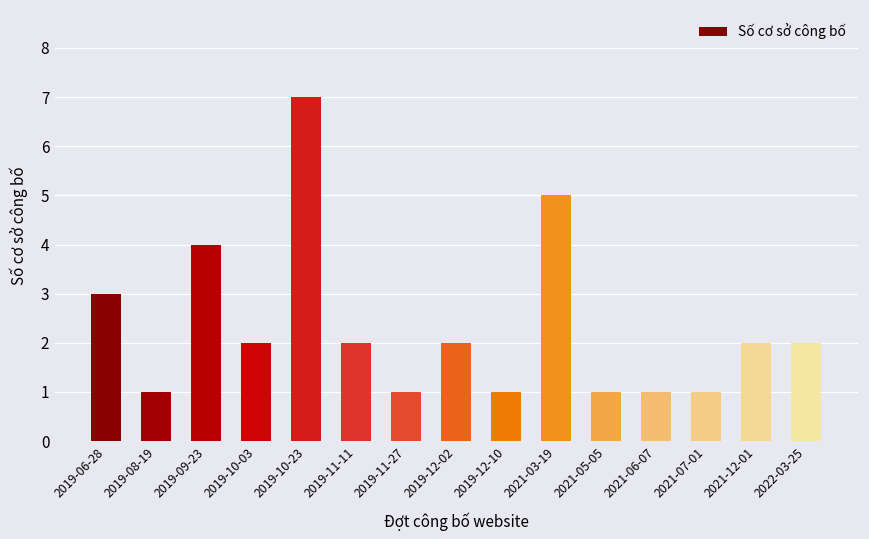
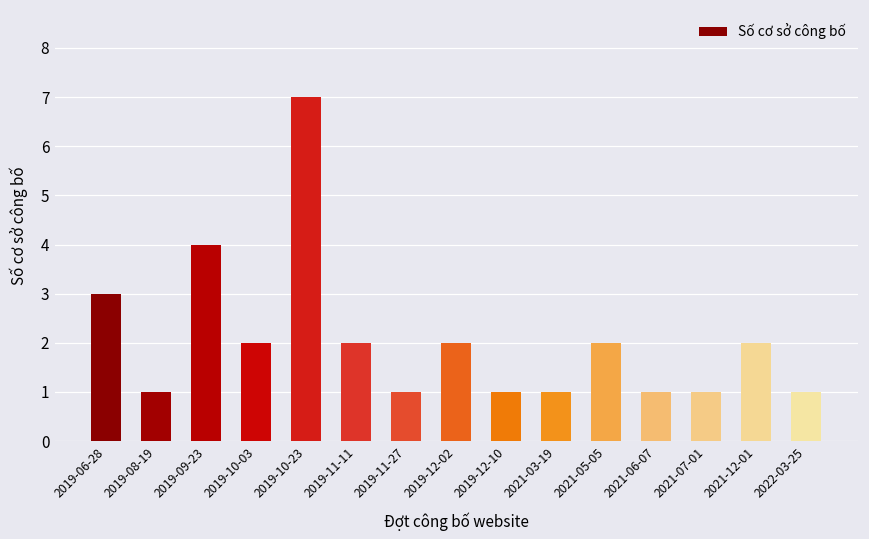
2021-03-19: 5 -> 1
2021-05-05: 1 -> 2
2022-03-25: 2 -> 1
